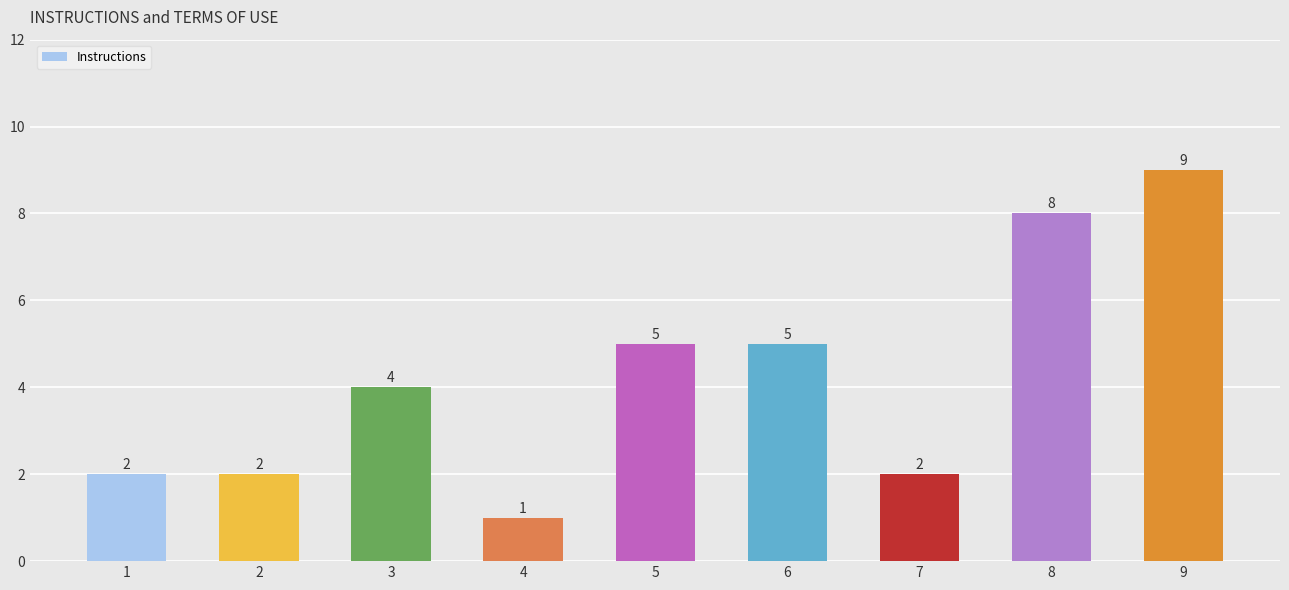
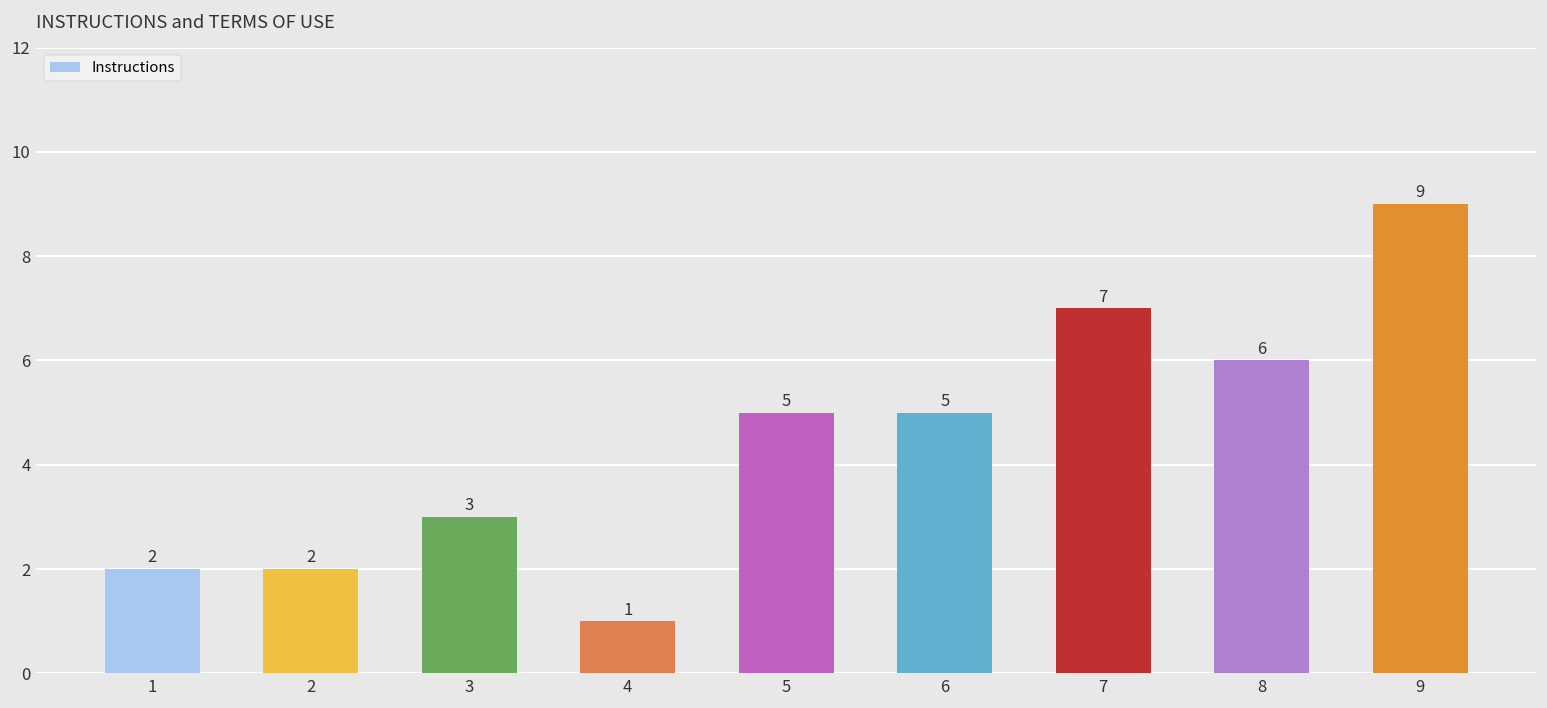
3: 4 -> 3
7: 2 -> 7
8: 8 -> 6
